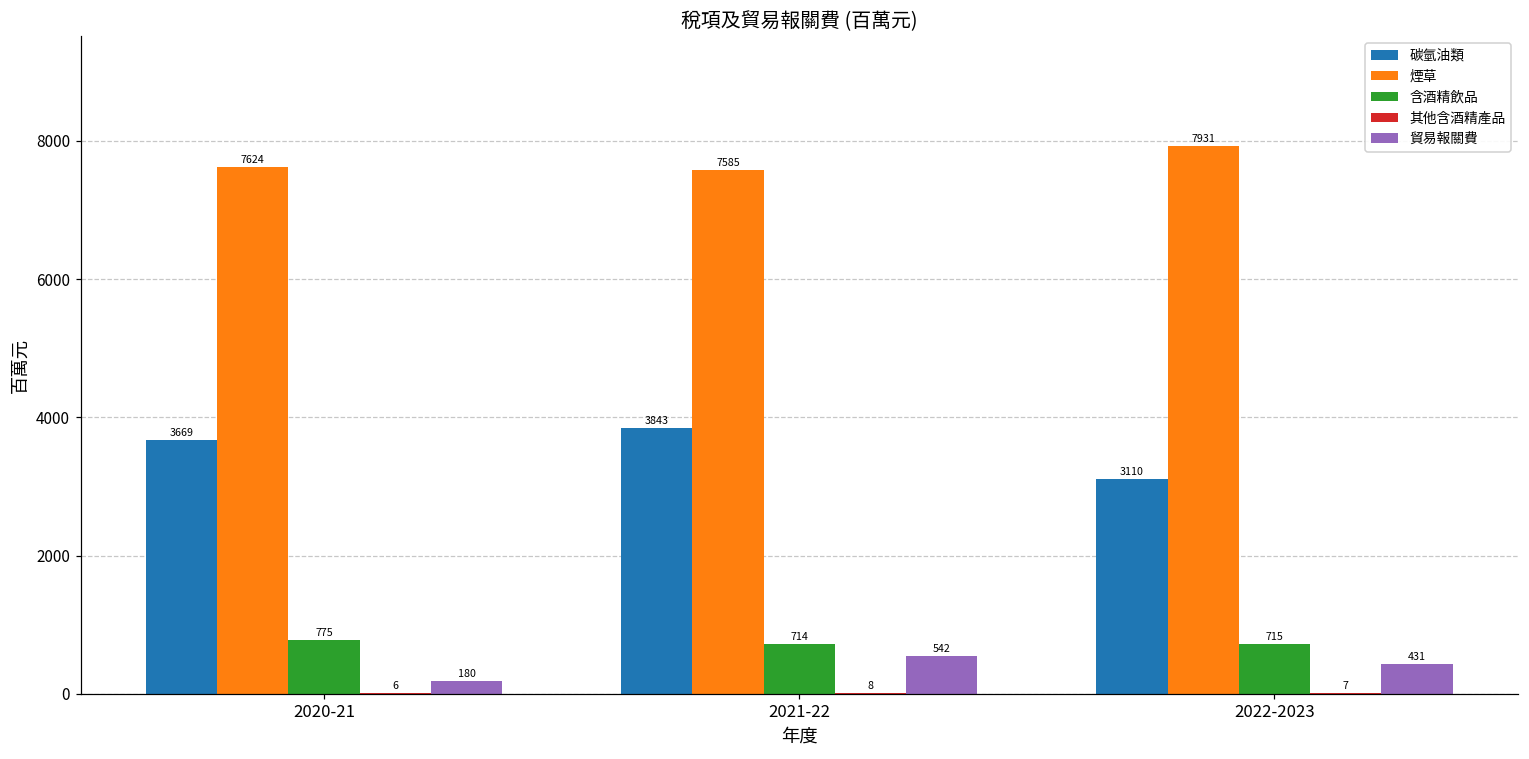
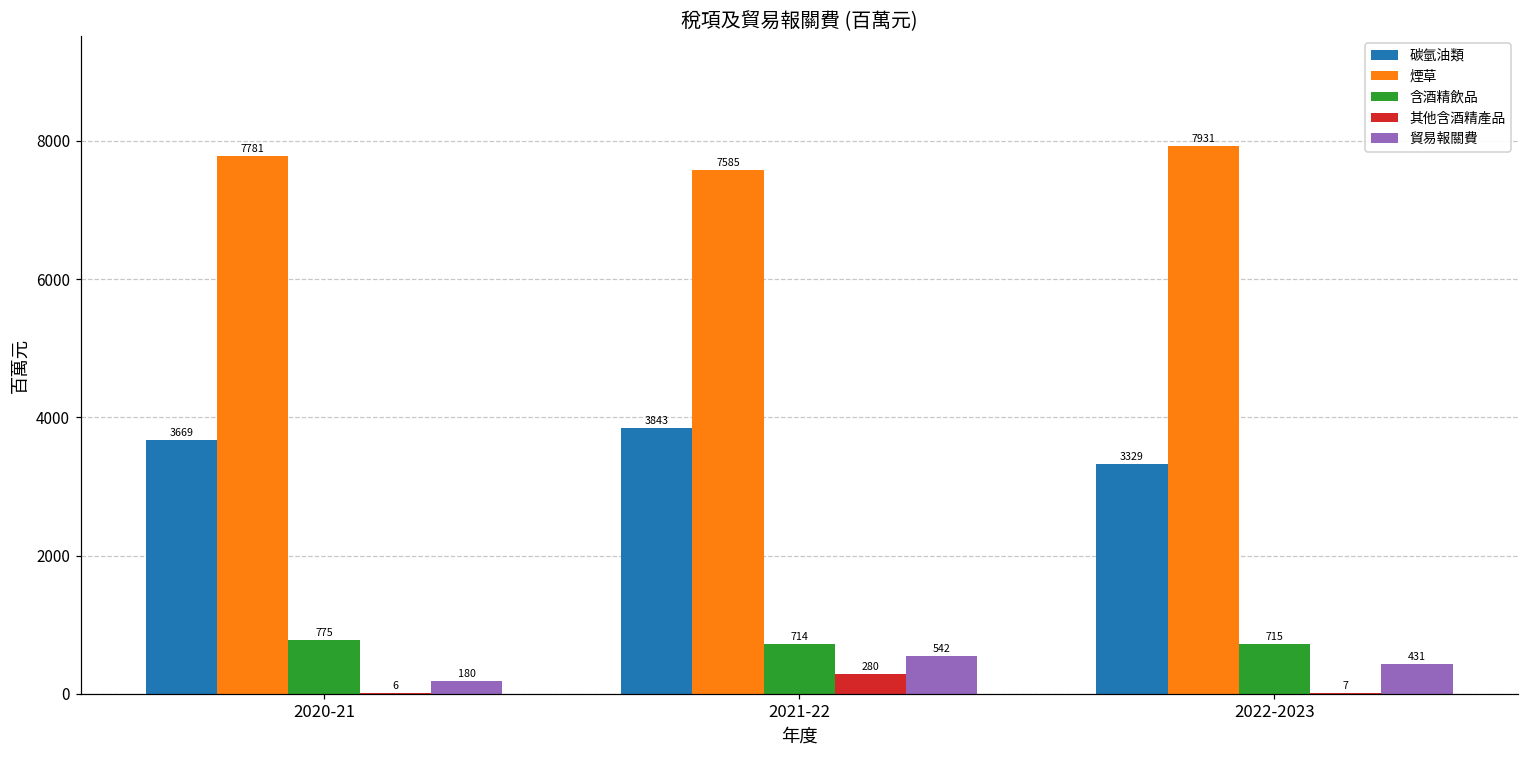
煙草, 2020-21: 7624 -> 7781
其他含酒精產品, 2021-22: 8 -> 280
碳氫油類, 2022-2023: 3110 -> 3329
